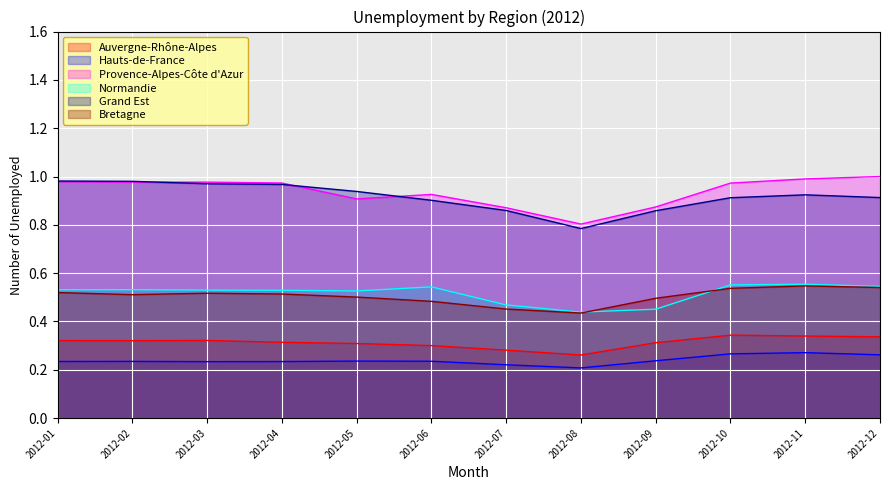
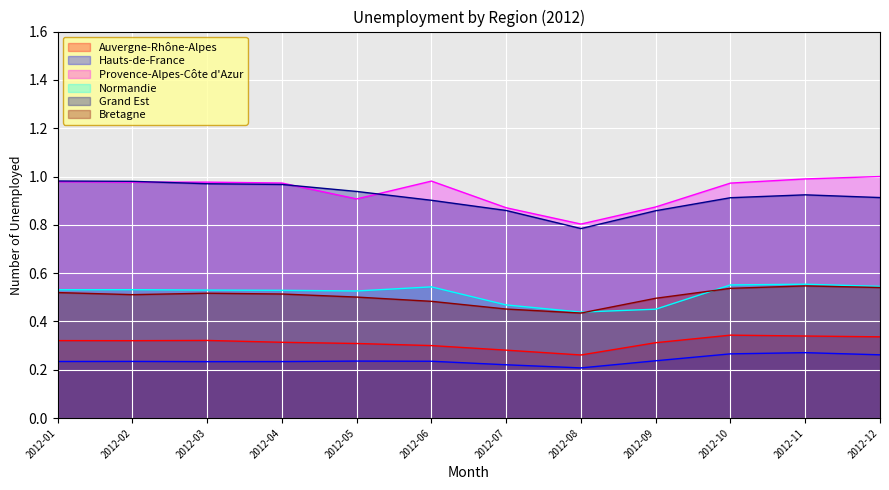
Provence-Alpes-Côte d'Azur, 2012-06: 0.93 -> 0.98
